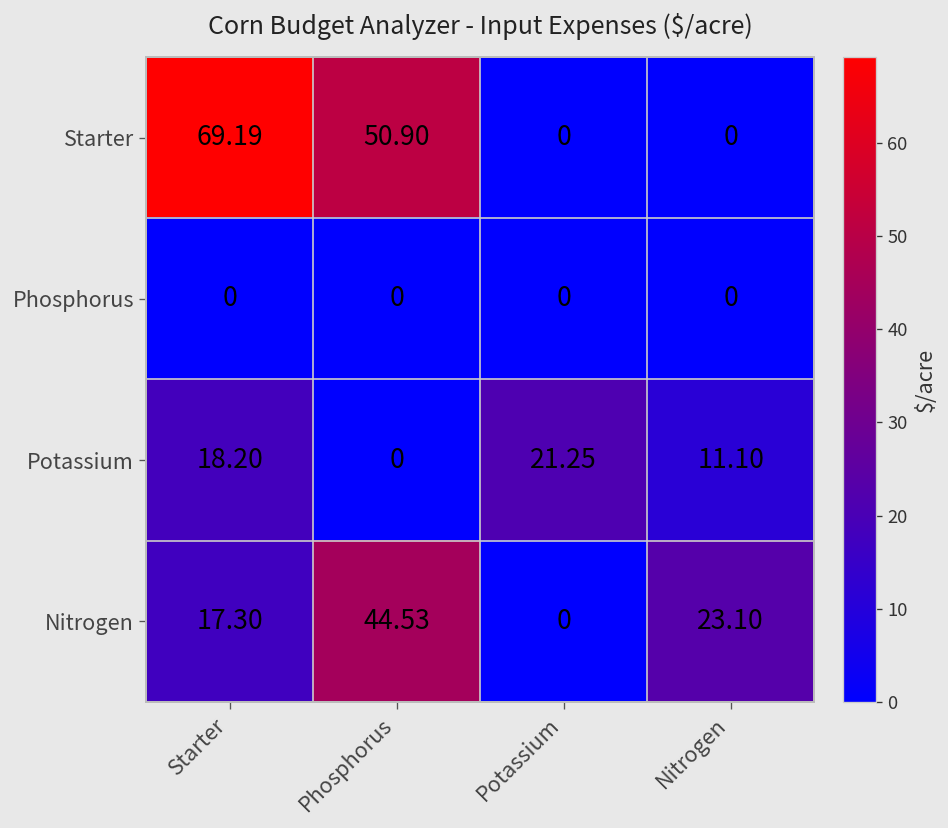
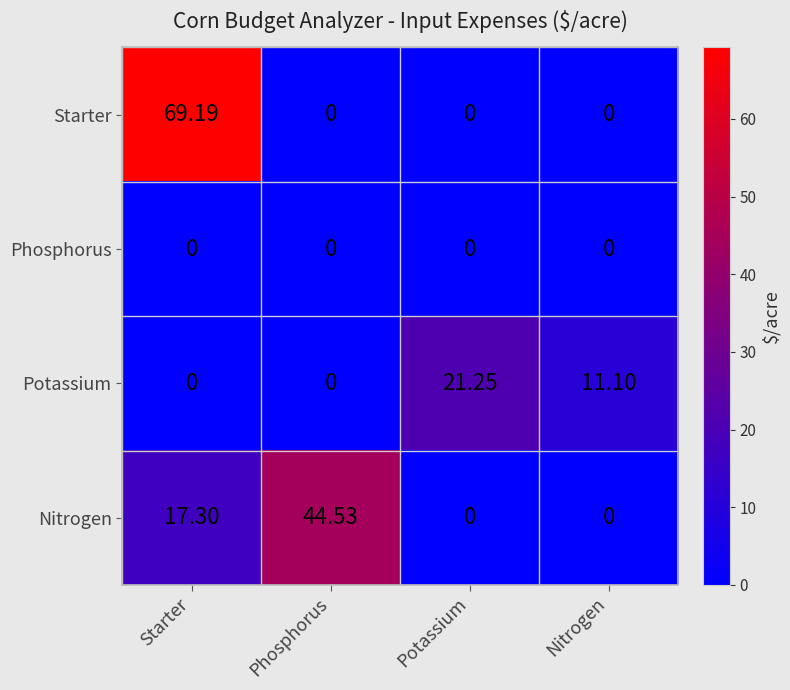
Starter, Phosphorus: 50.90 -> 0
Potassium, Starter: 18.20 -> 0
Nitrogen, Nitrogen: 23.10 -> 0
